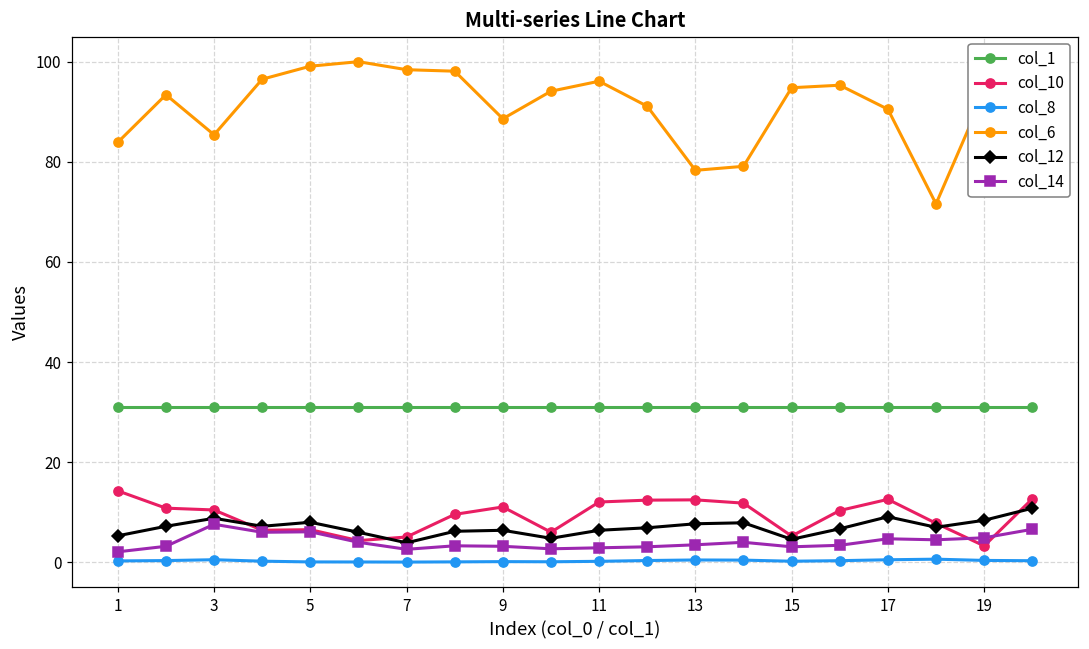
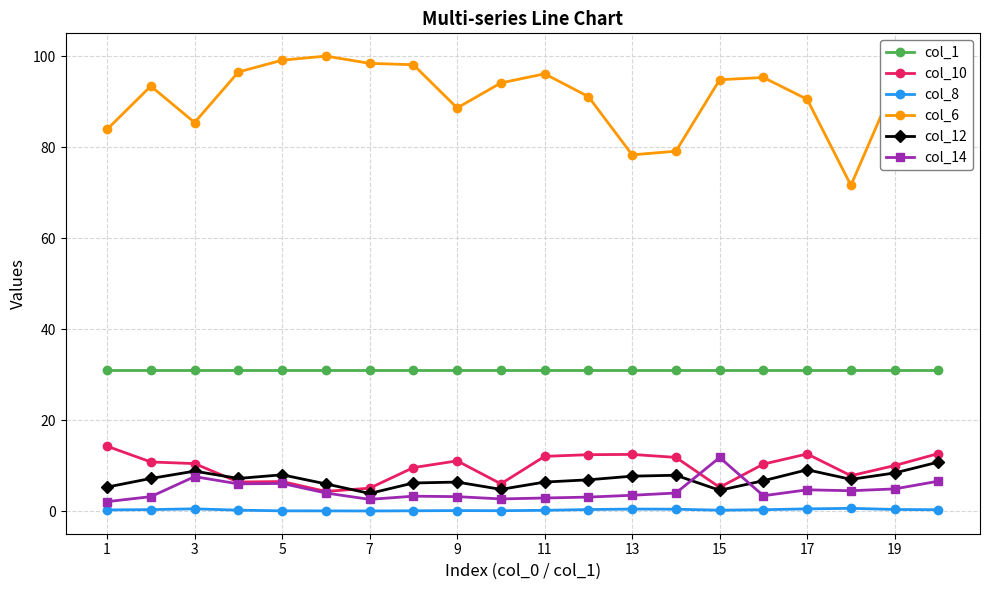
col_14, 15: 3 -> 12
col_10, 19: 3 -> 10
